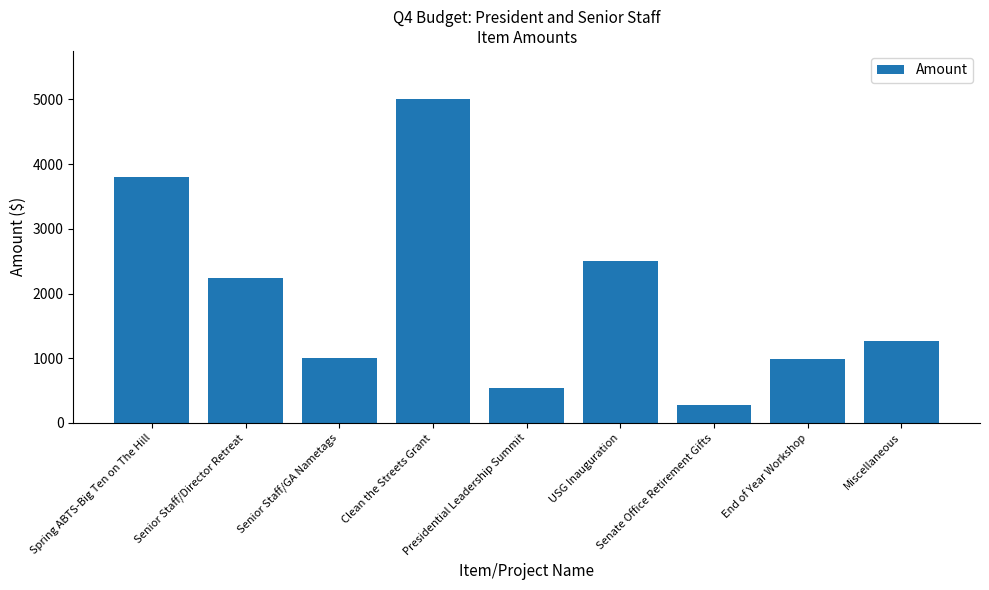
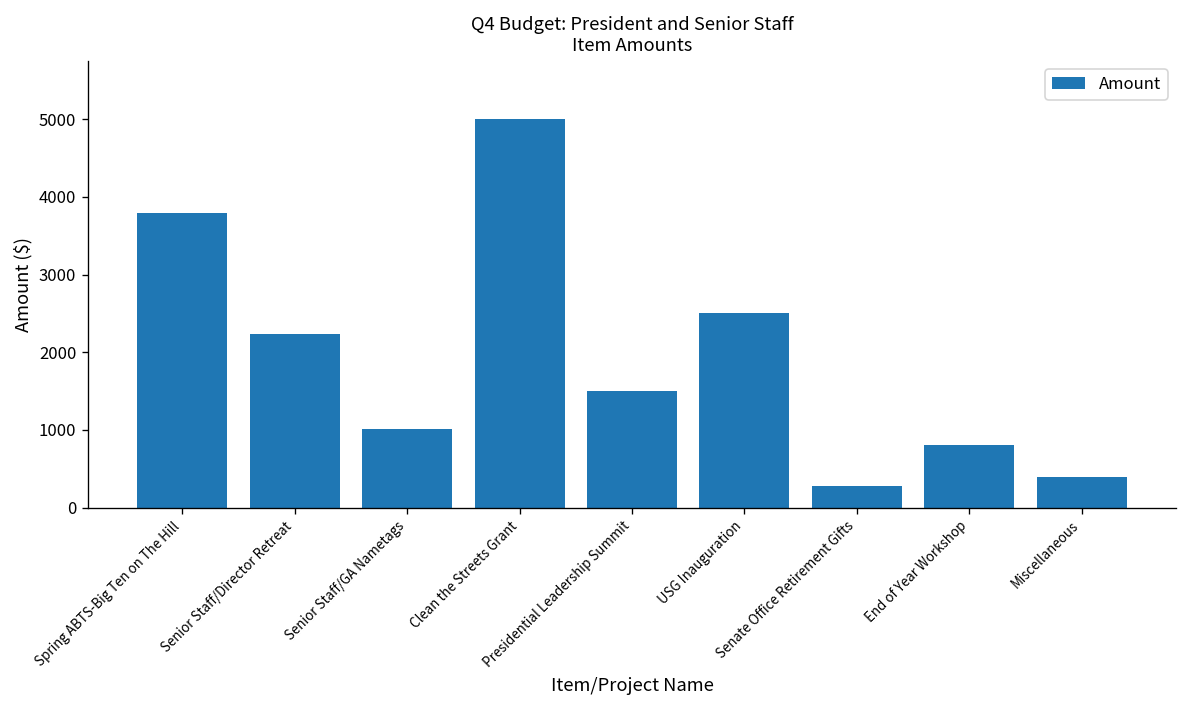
Presidential Leadership Summit: 500 -> 1500
End of Year Workshop: 1000 -> 800
Miscellaneous: 1300 -> 400
